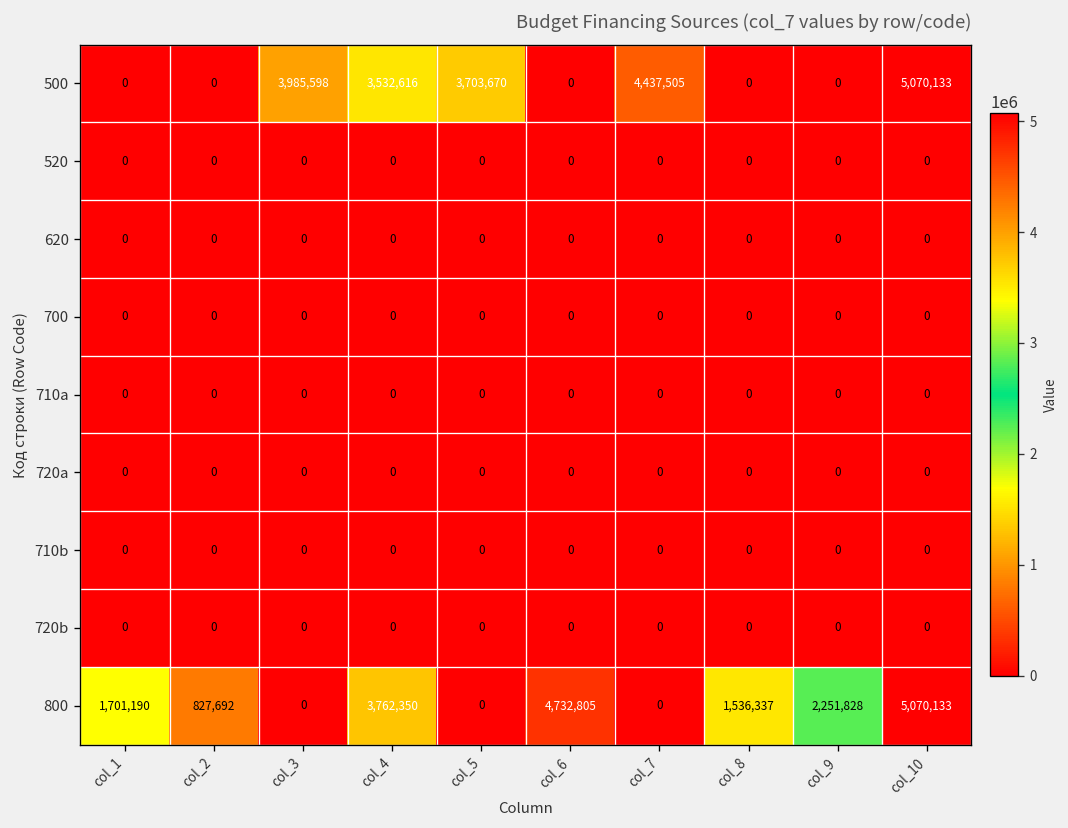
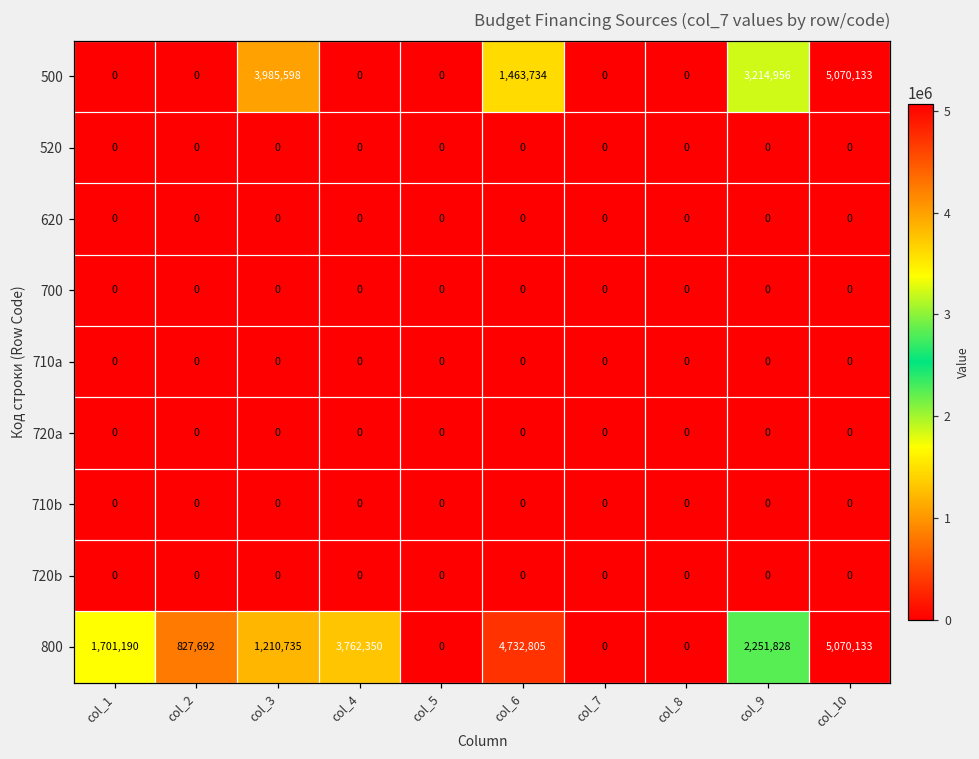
500, col_4: 3,532,616 -> 0
500, col_5: 3,703,670 -> 0
500, col_6: 0 -> 1,463,734
500, col_7: 4,437,505 -> 0
500, col_9: 0 -> 3,214,956
800, col_3: 0 -> 1,210,735
800, col_8: 1,536,337 -> 0
